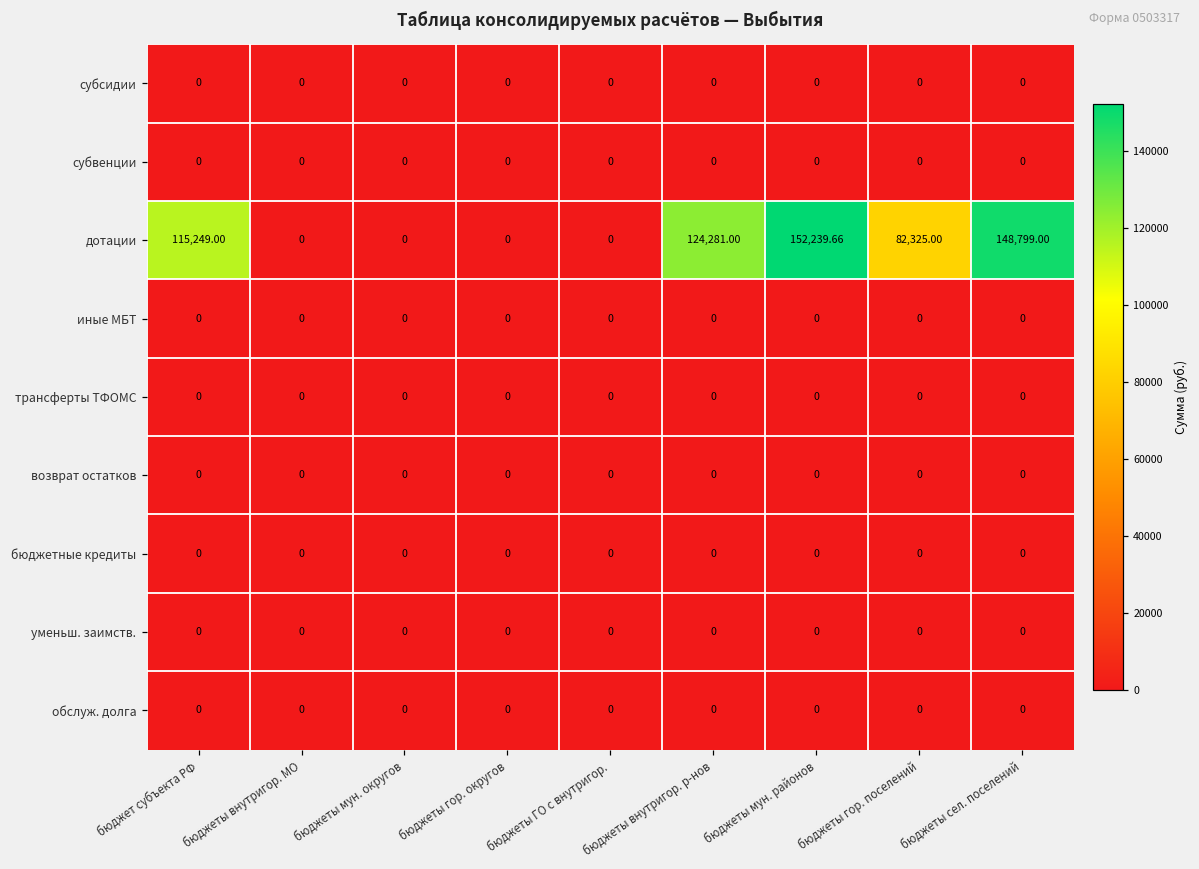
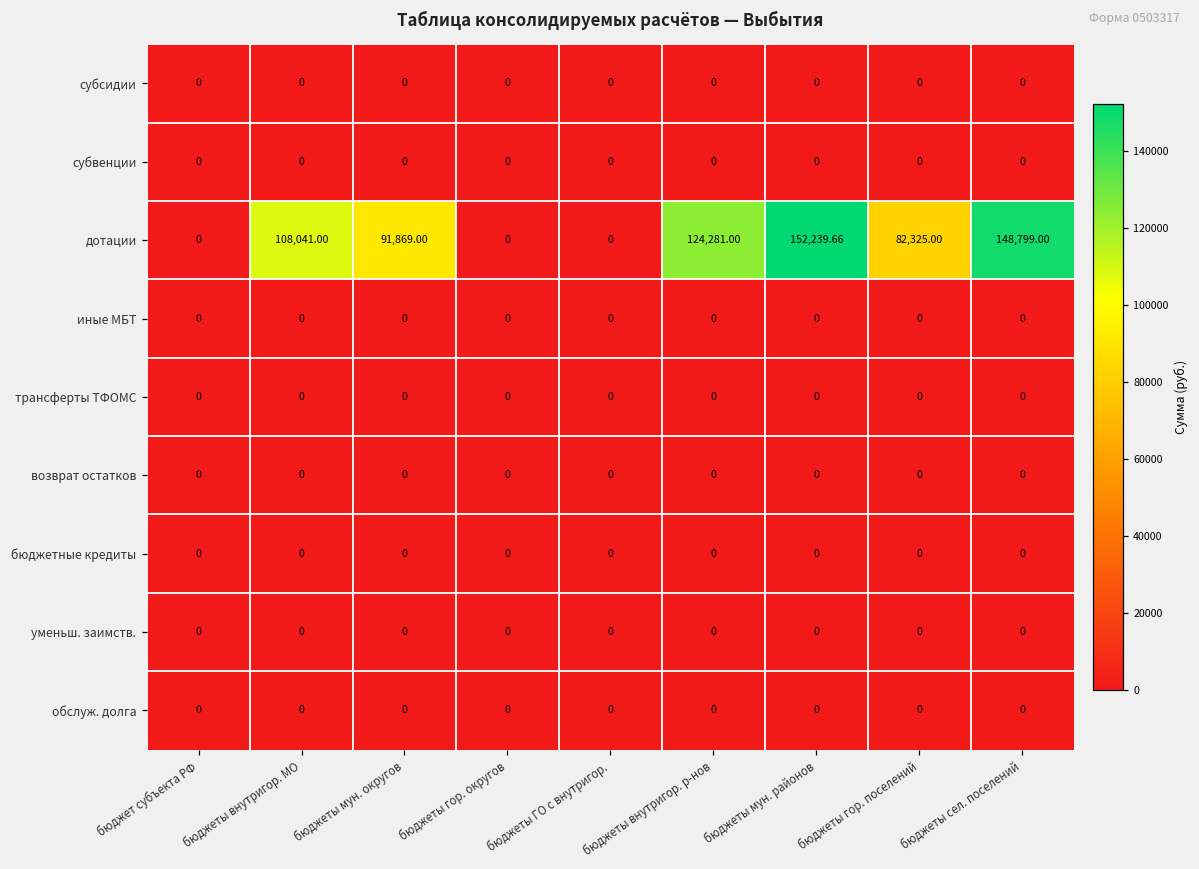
дотации, бюджет субъекта РФ: 115,249.00 -> 0
дотации, бюджеты внутригор. МО: 0 -> 108,041.00
дотации, бюджеты мун. округов: 0 -> 91,869.00
